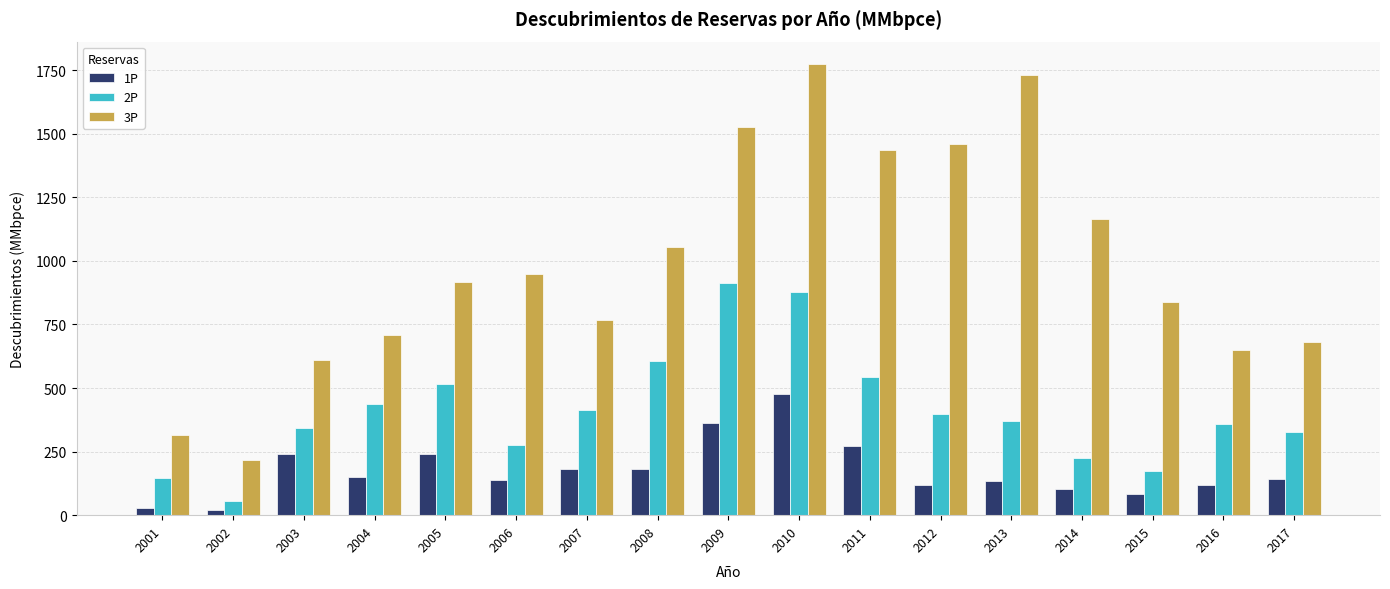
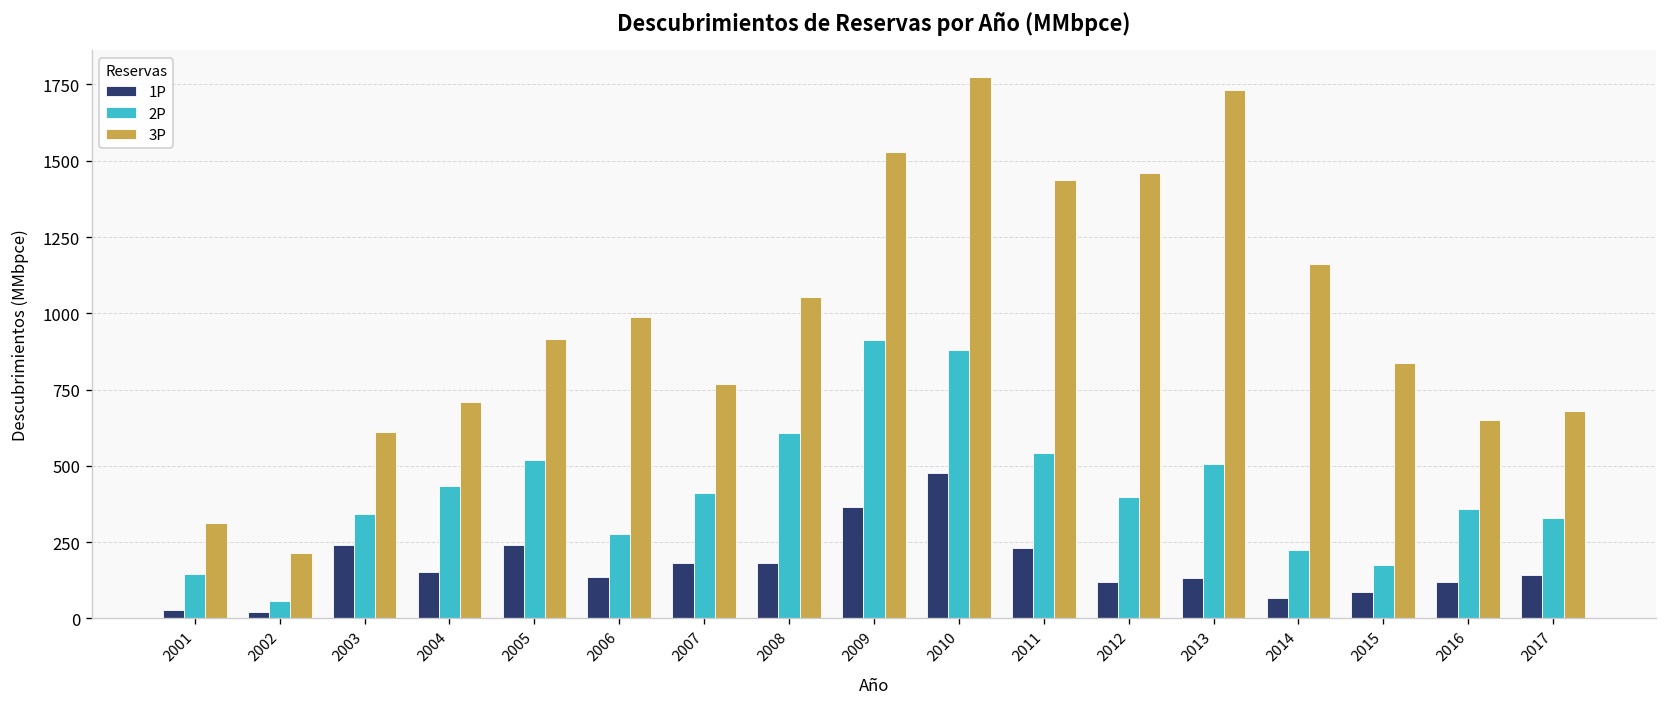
3P, 2006: 950 -> 990
1P, 2011: 270 -> 230
2P, 2013: 370 -> 510
1P, 2014: 100 -> 70
